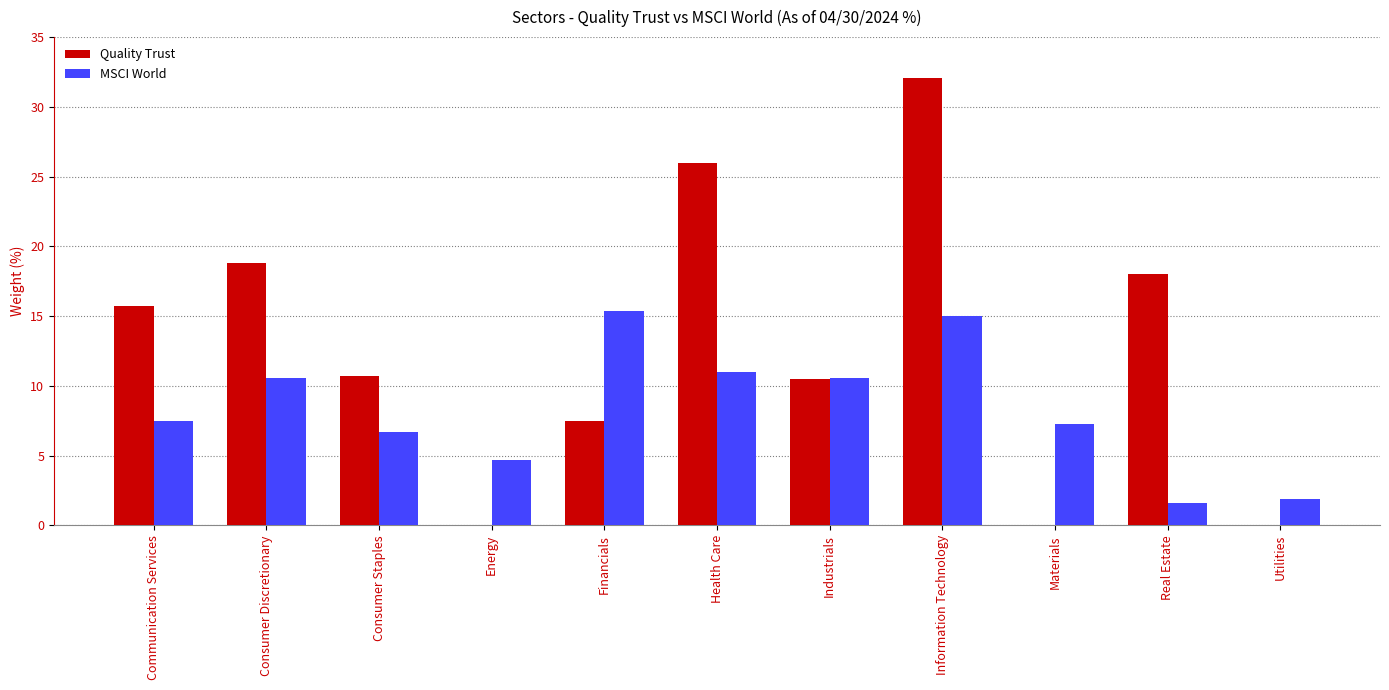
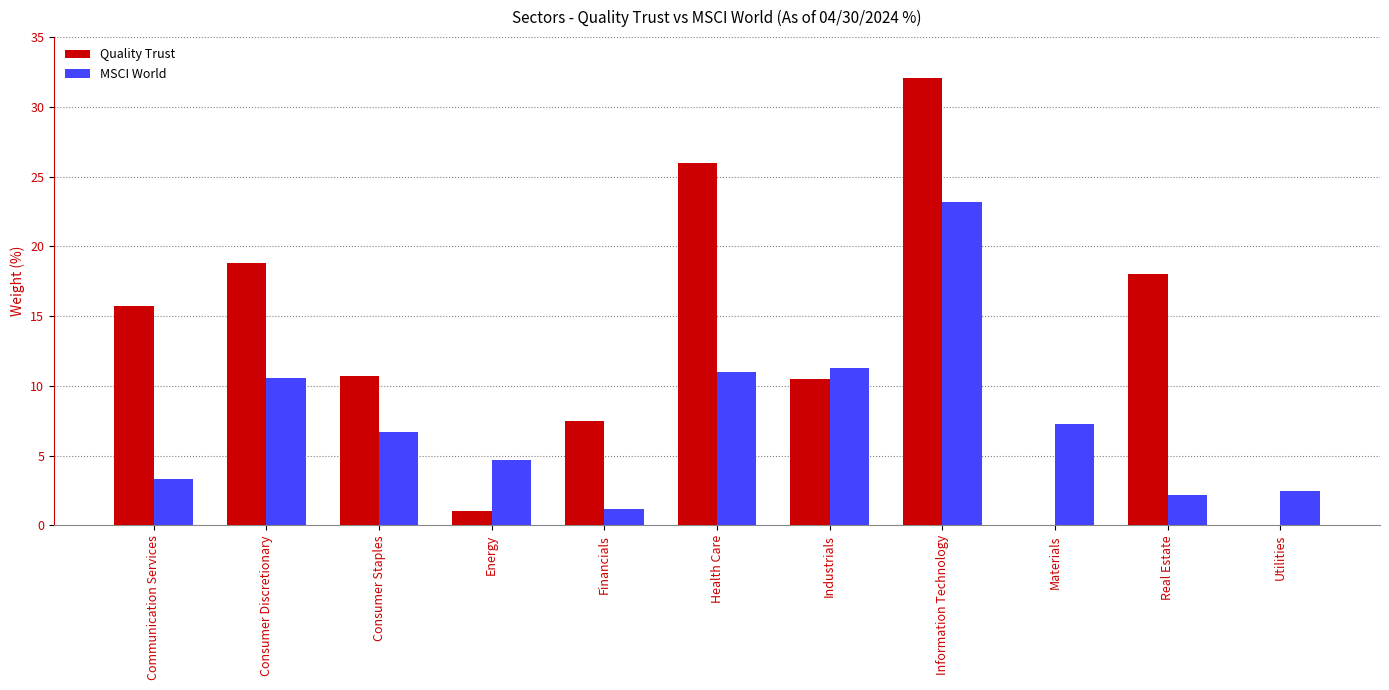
MSCI World, Communication Services: 7.5 -> 3.3
Quality Trust, Energy: 0 -> 1
MSCI World, Financials: 15.4 -> 1.2
MSCI World, Industrials: 10.6 -> 11.3
MSCI World, Information Technology: 15.0 -> 23.2
MSCI World, Real Estate: 1.6 -> 2.2
MSCI World, Utilities: 1.9 -> 2.5
